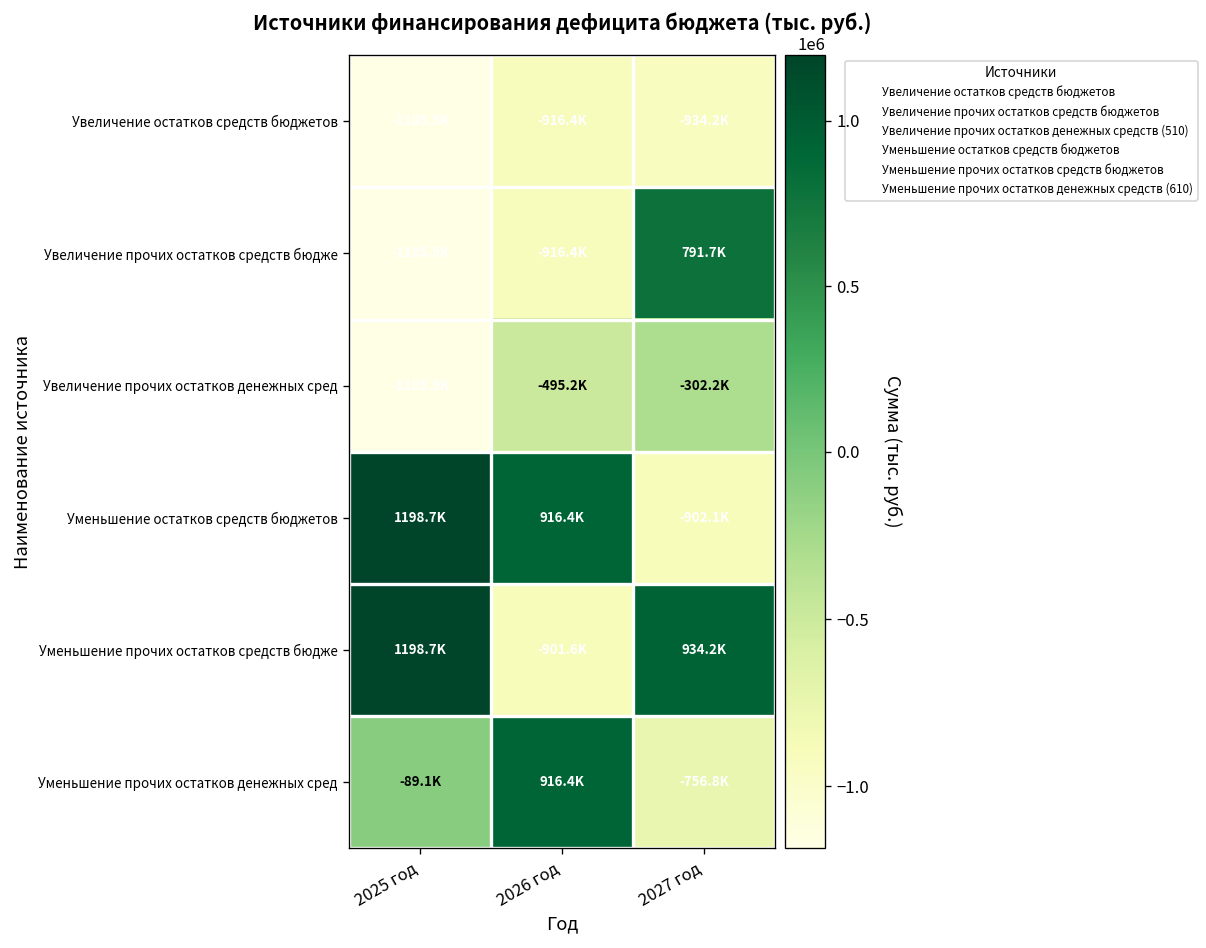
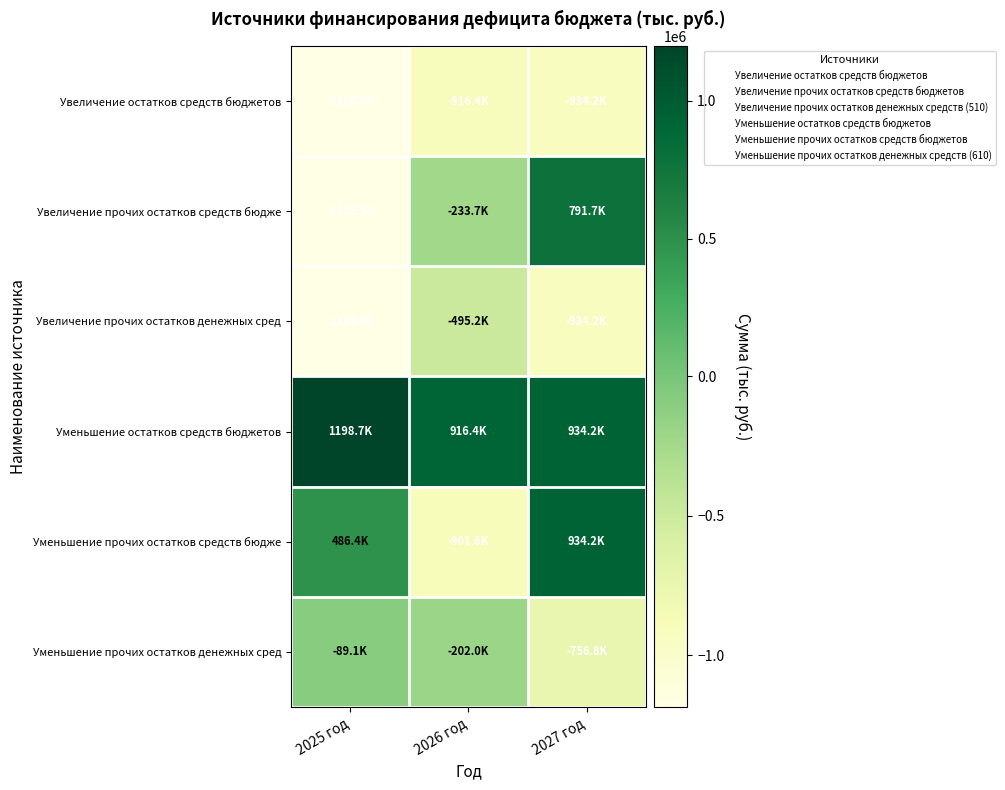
Увеличение прочих остатков средств бюдже, 2026 год: -916.4K -> -233.7K
Увеличение прочих остатков денежных сред, 2027 год: -302.2K -> -934.2K
Уменьшение остатков средств бюджетов, 2027 год: -902.1K -> 934.2K
Уменьшение прочих остатков средств бюдже, 2025 год: 1198.7K -> 486.4K
Уменьшение прочих остатков денежных сред, 2026 год: 916.4K -> -202.0K
